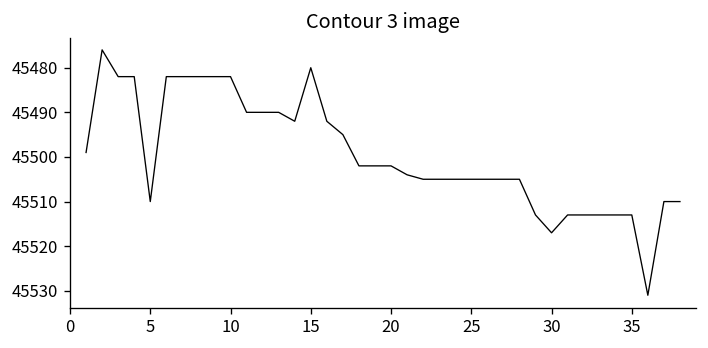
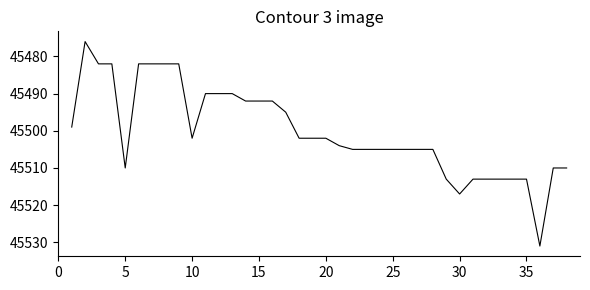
10: 45482 -> 45502
15: 45480 -> 45492
